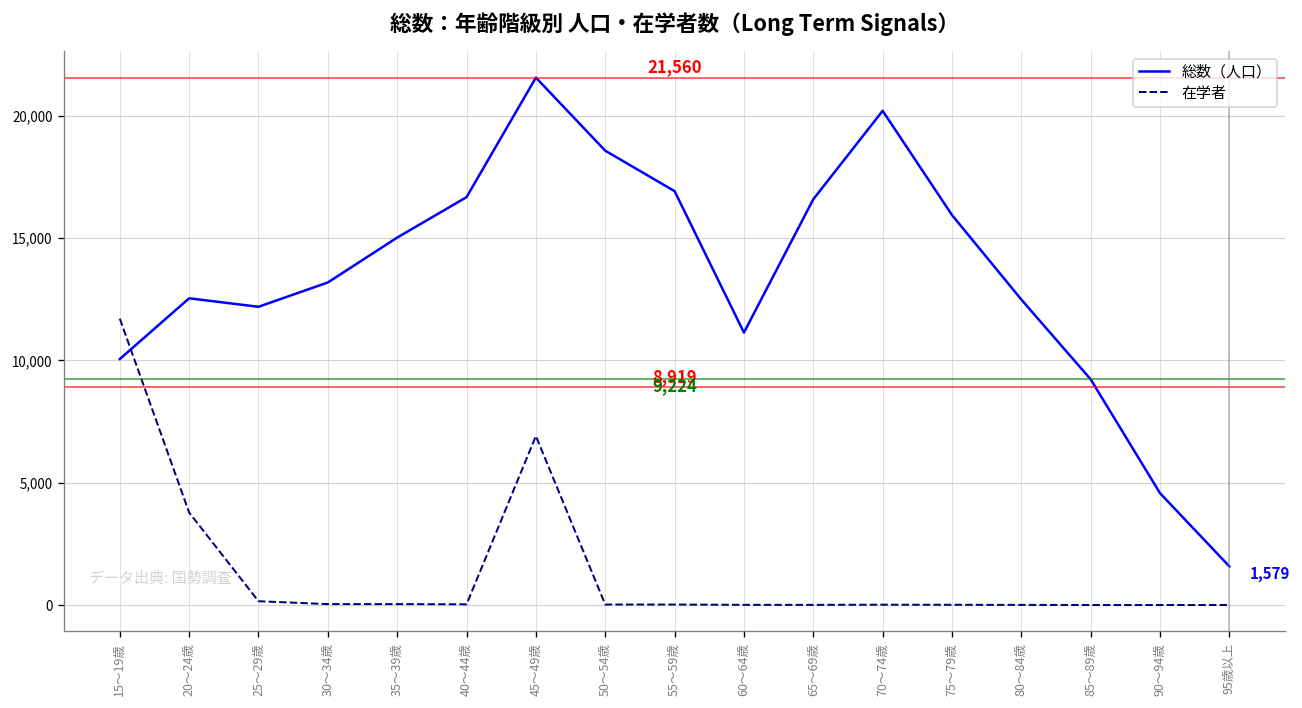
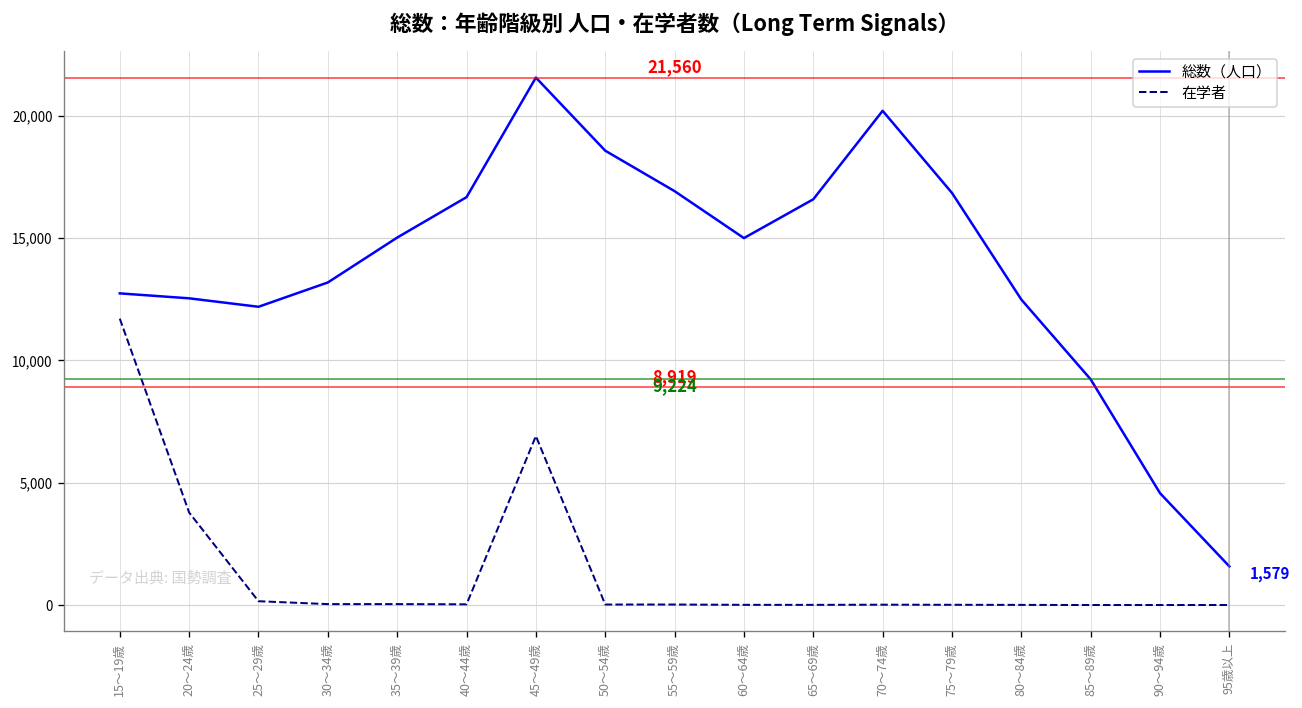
総数（人口）, 15～19歳: 10,100 -> 12,700
総数（人口）, 60～64歳: 11,100 -> 15,000
総数（人口）, 75～79歳: 15,900 -> 16,800
